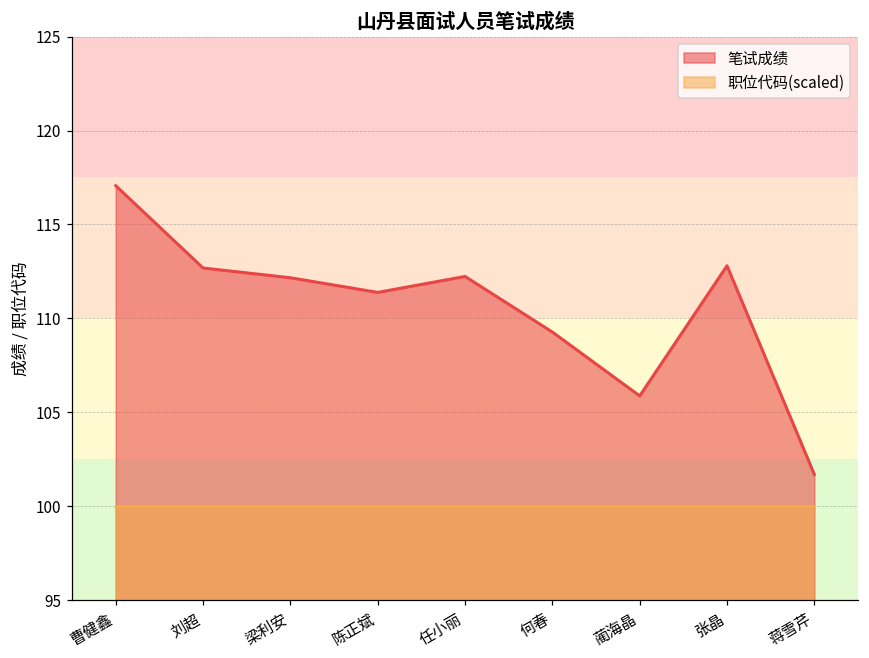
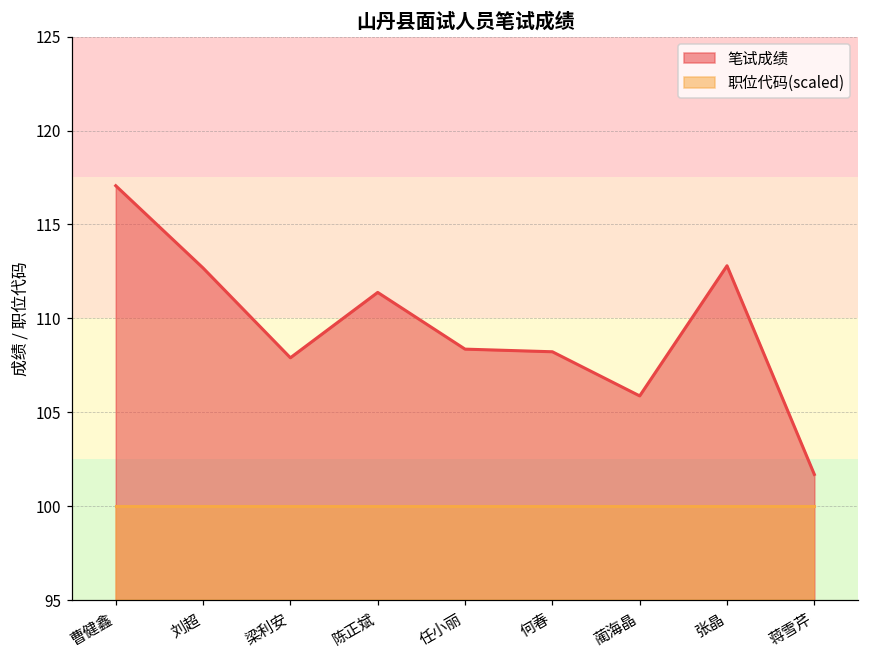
笔试成绩, 梁利安: 112.2 -> 107.9
笔试成绩, 任小丽: 112.2 -> 108.4
笔试成绩, 何春: 109.3 -> 108.2
